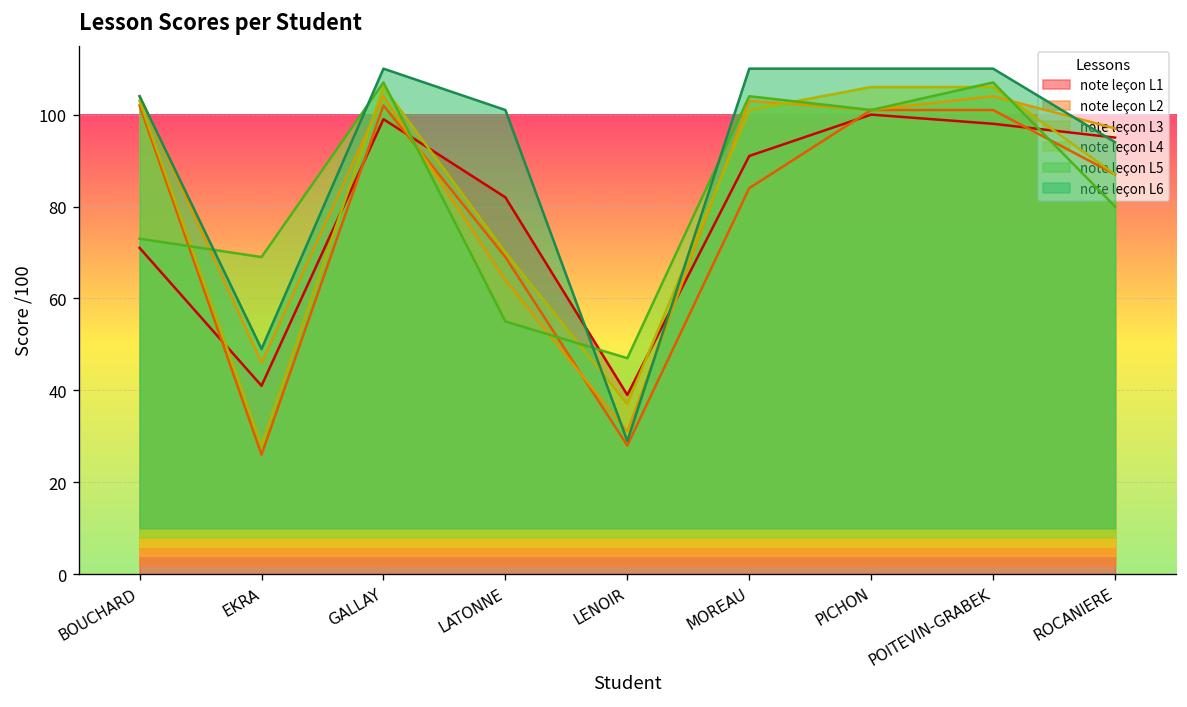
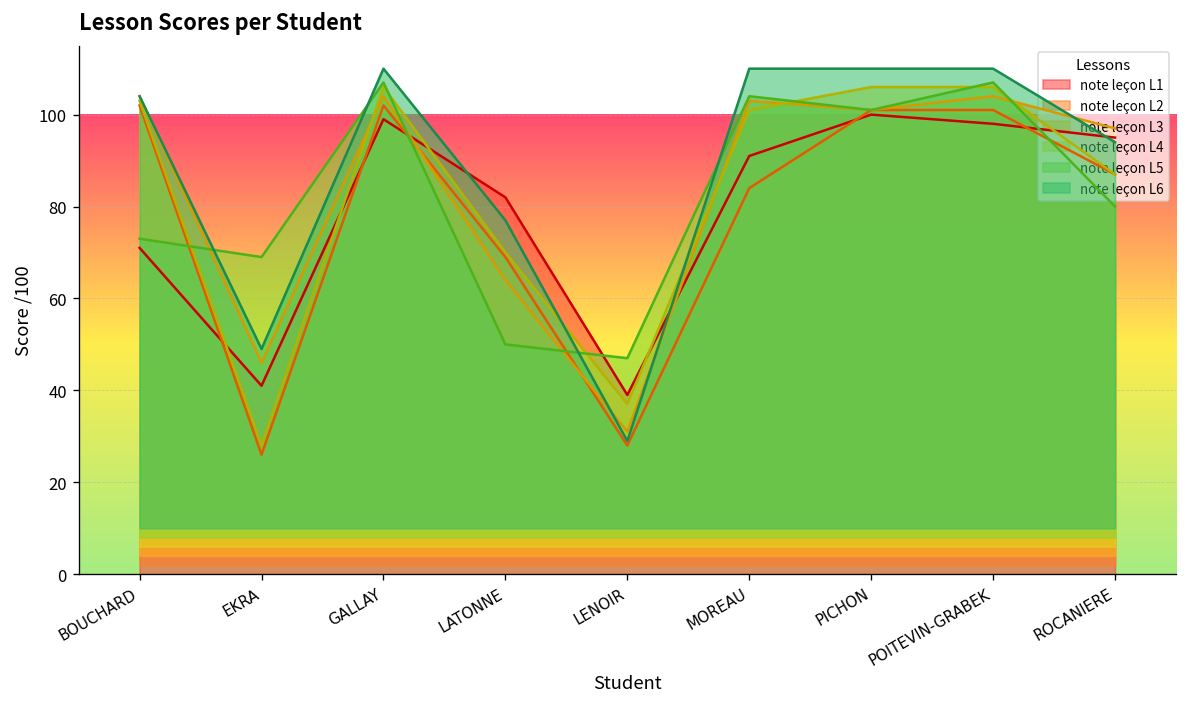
note leçon L5, LATONNE: 55 -> 50
note leçon L6, LATONNE: 101 -> 77
